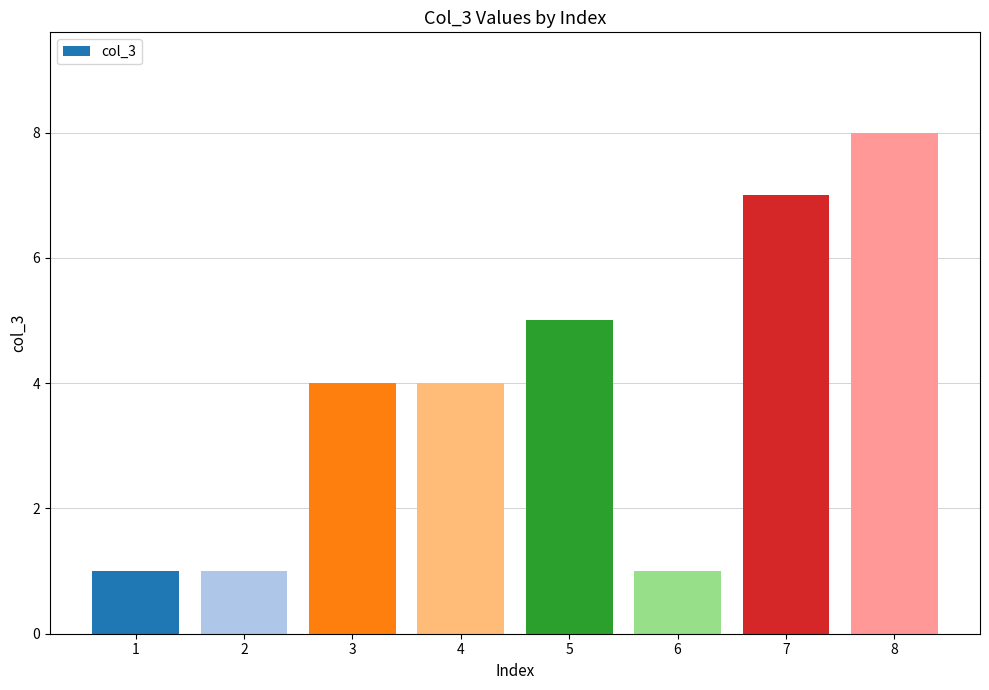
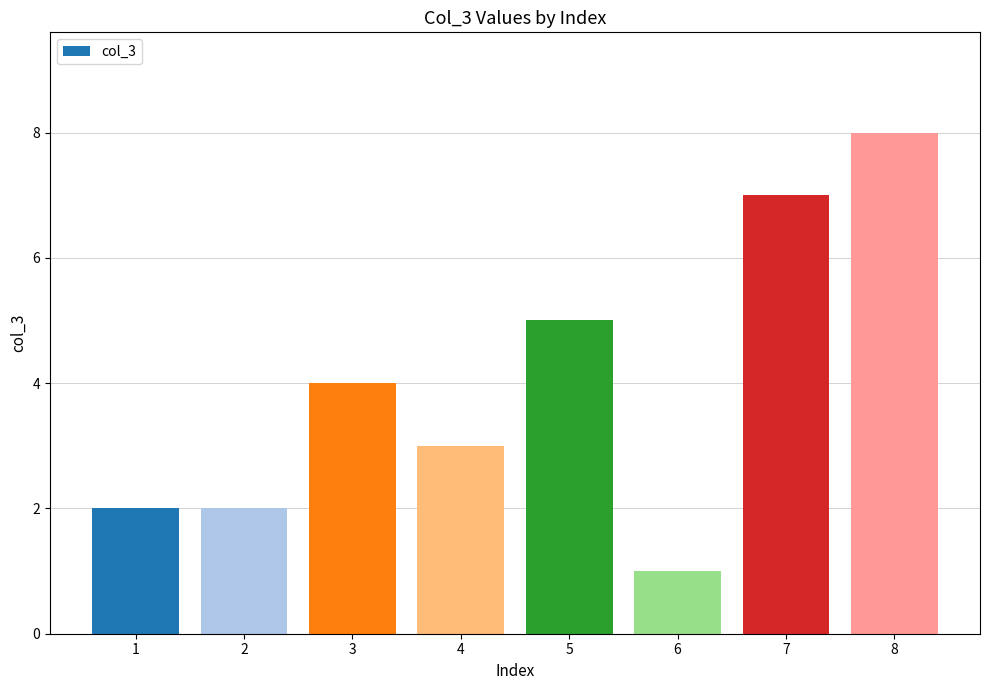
1: 1 -> 2
2: 1 -> 2
4: 4 -> 3
